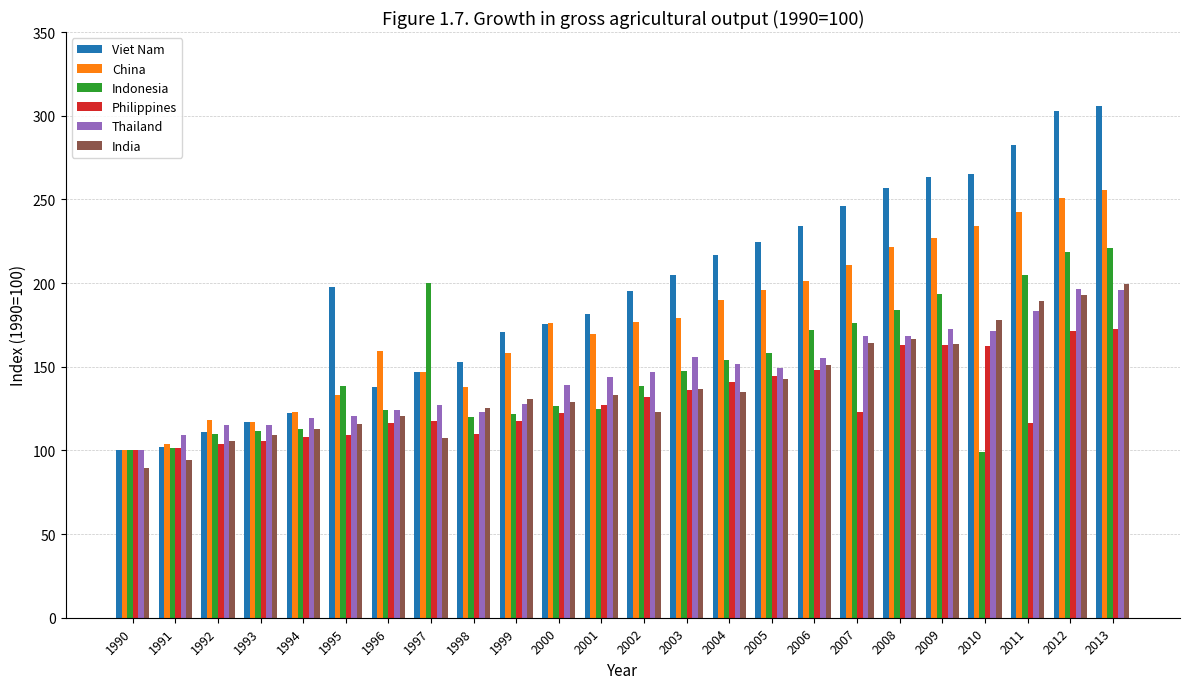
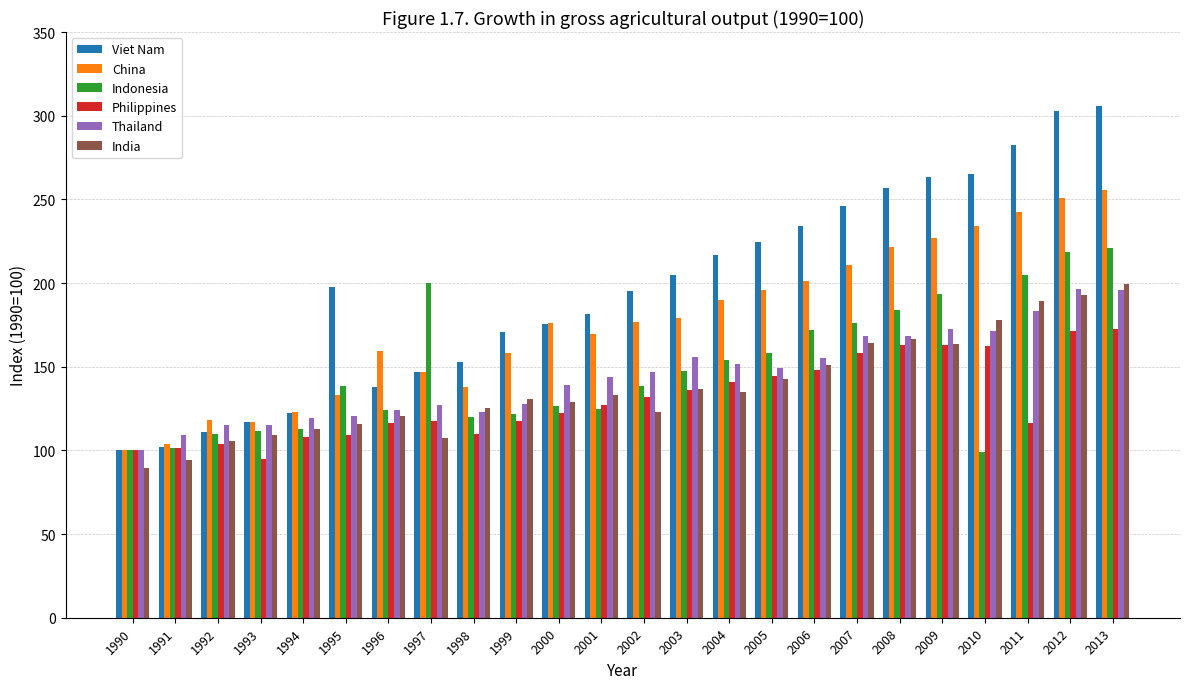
Philippines, 1993: 106 -> 95
Philippines, 2007: 123 -> 158
